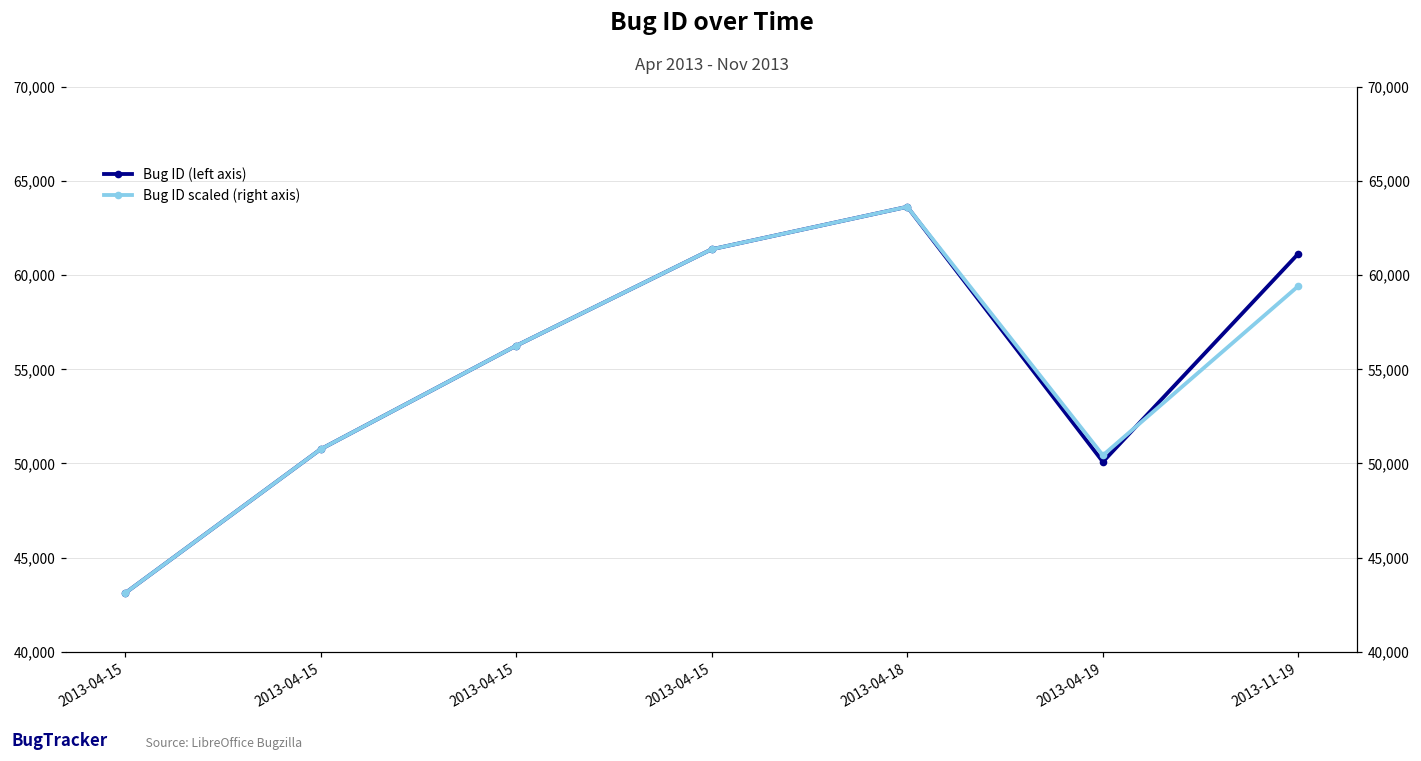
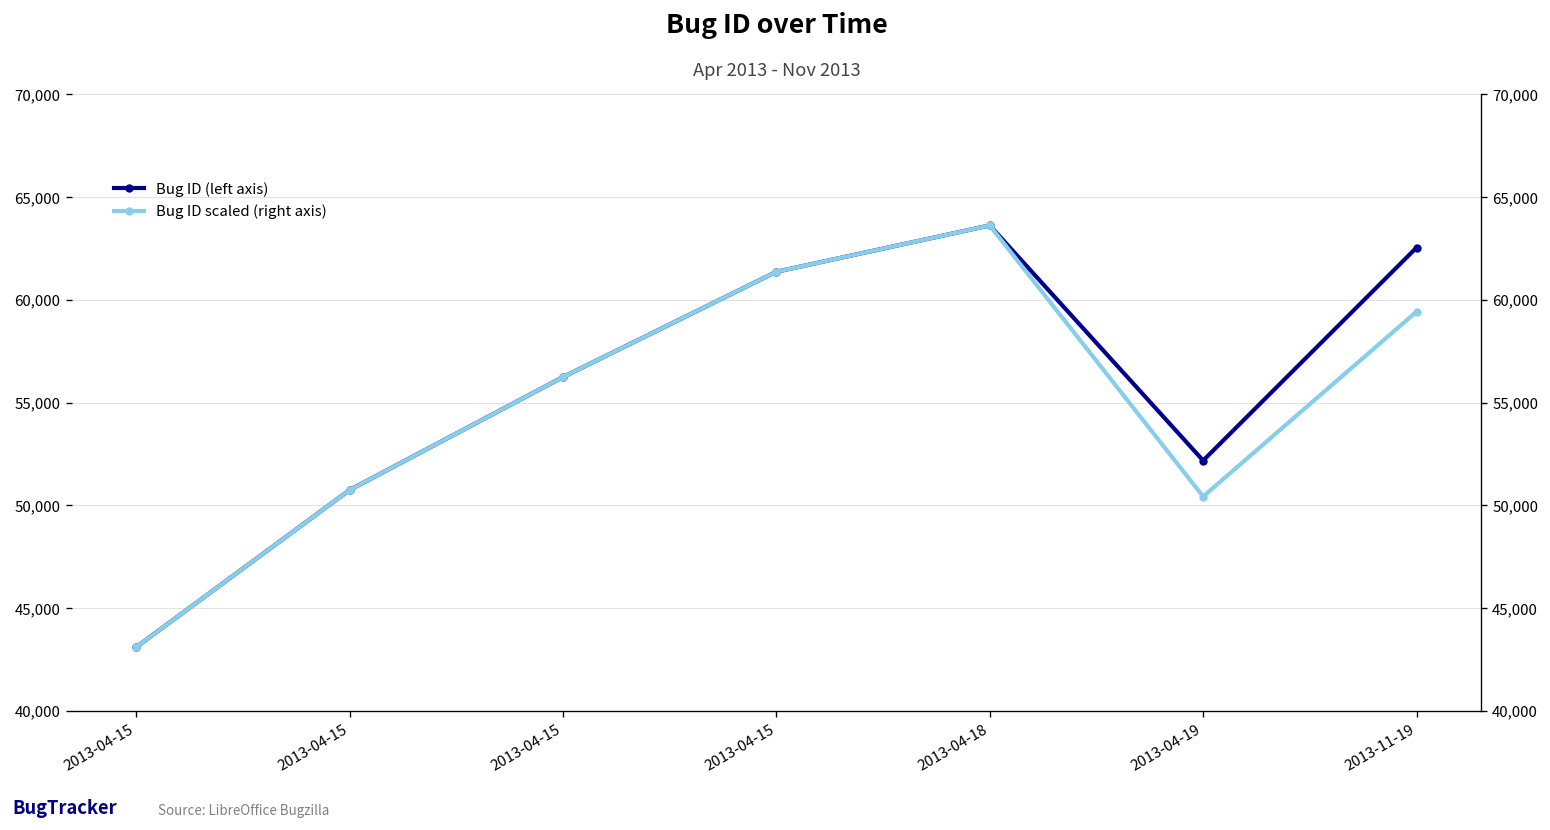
Bug ID (left axis), 2013-04-19: 50,100 -> 52,200
Bug ID (left axis), 2013-11-19: 61,100 -> 62,500
